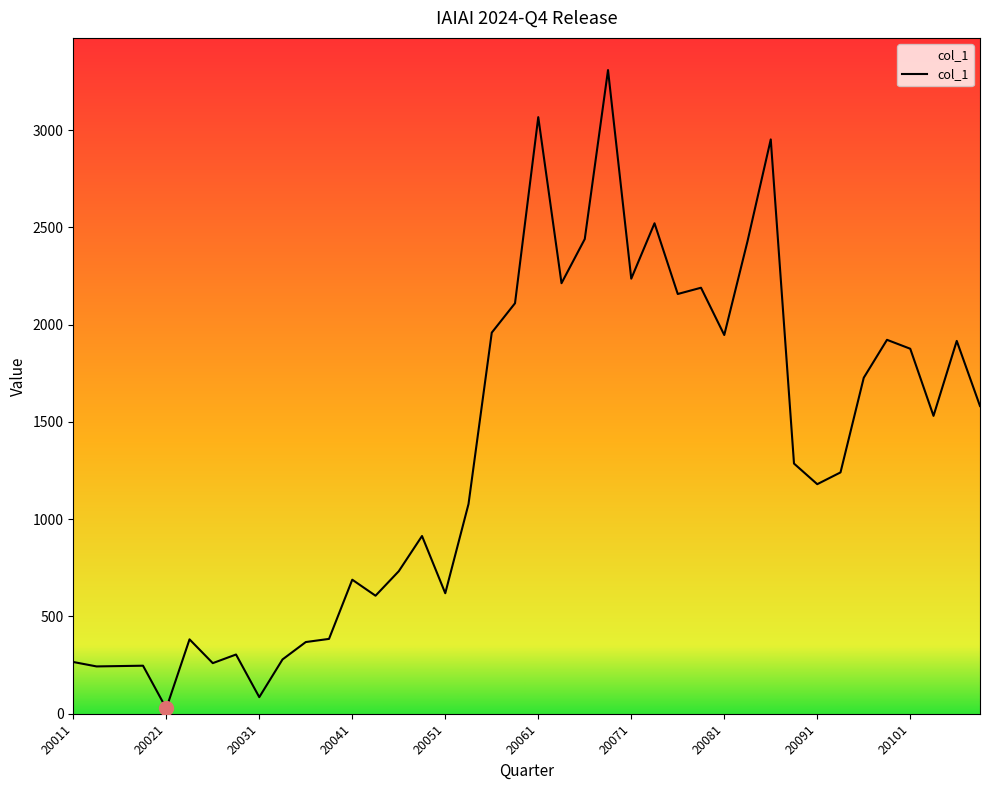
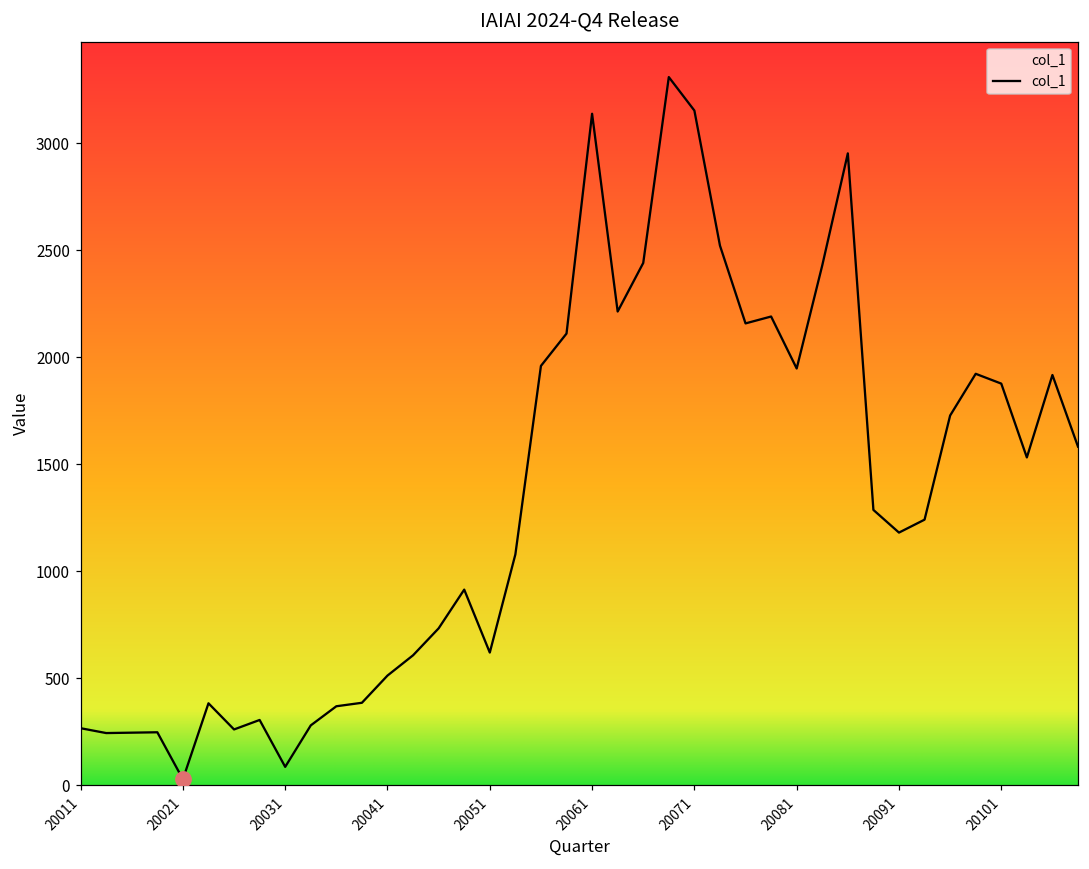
col_1, 20041: 690 -> 510
col_1, 20061: 3070 -> 3140
col_1, 20071: 2240 -> 3150
